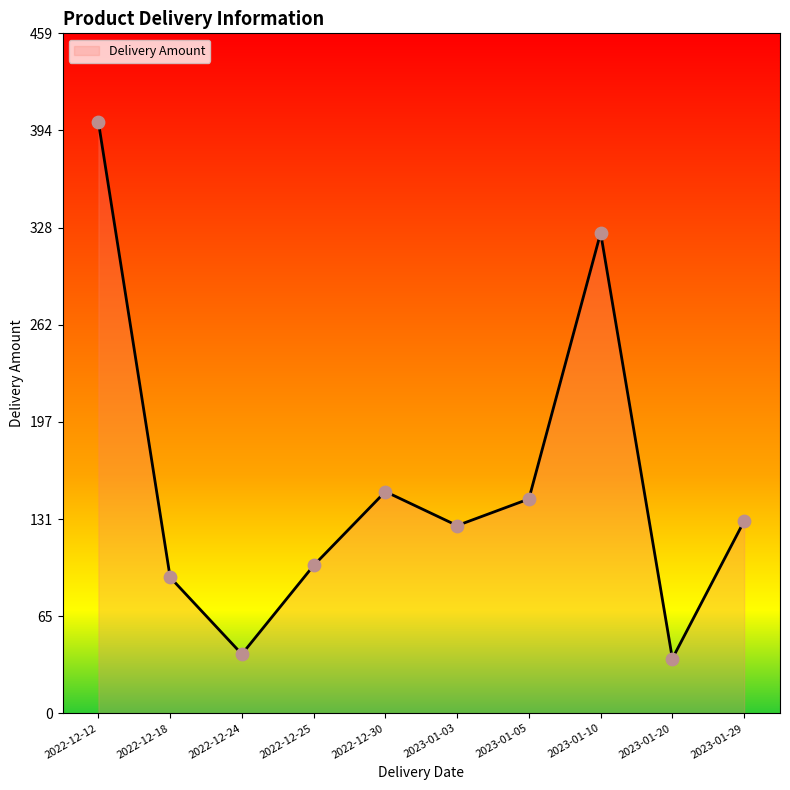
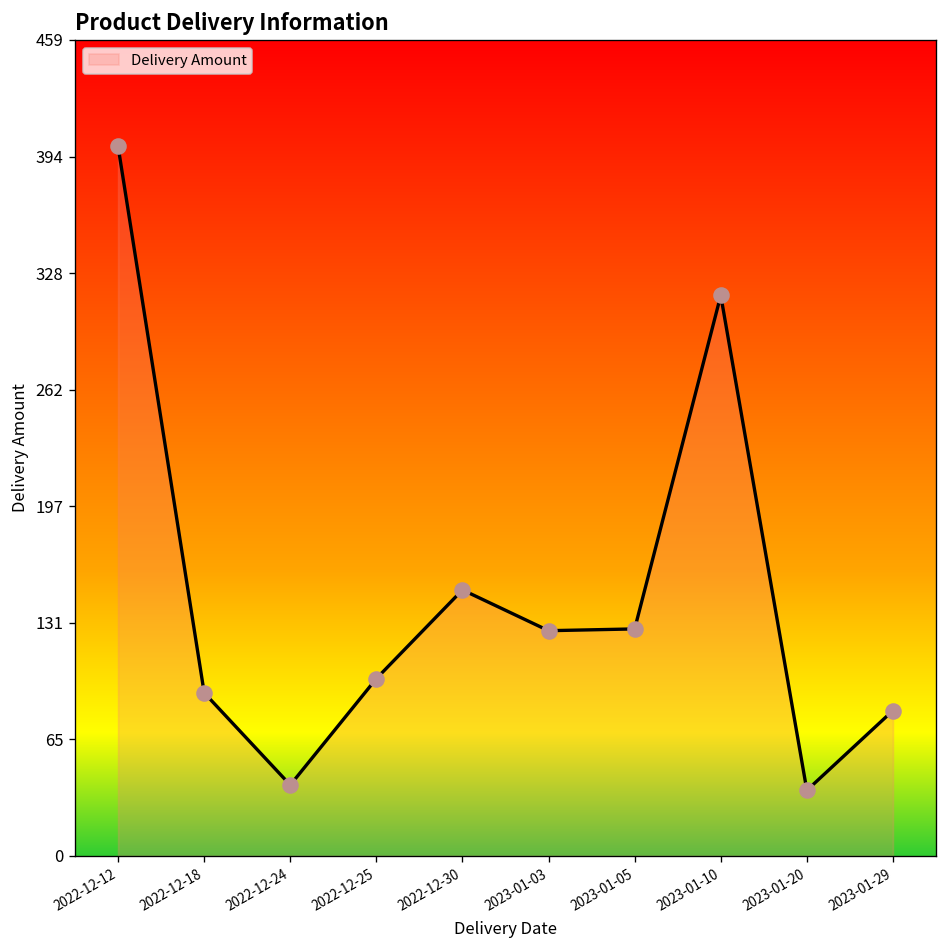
2023-01-05: 145 -> 128
2023-01-10: 324 -> 315
2023-01-29: 130 -> 82
